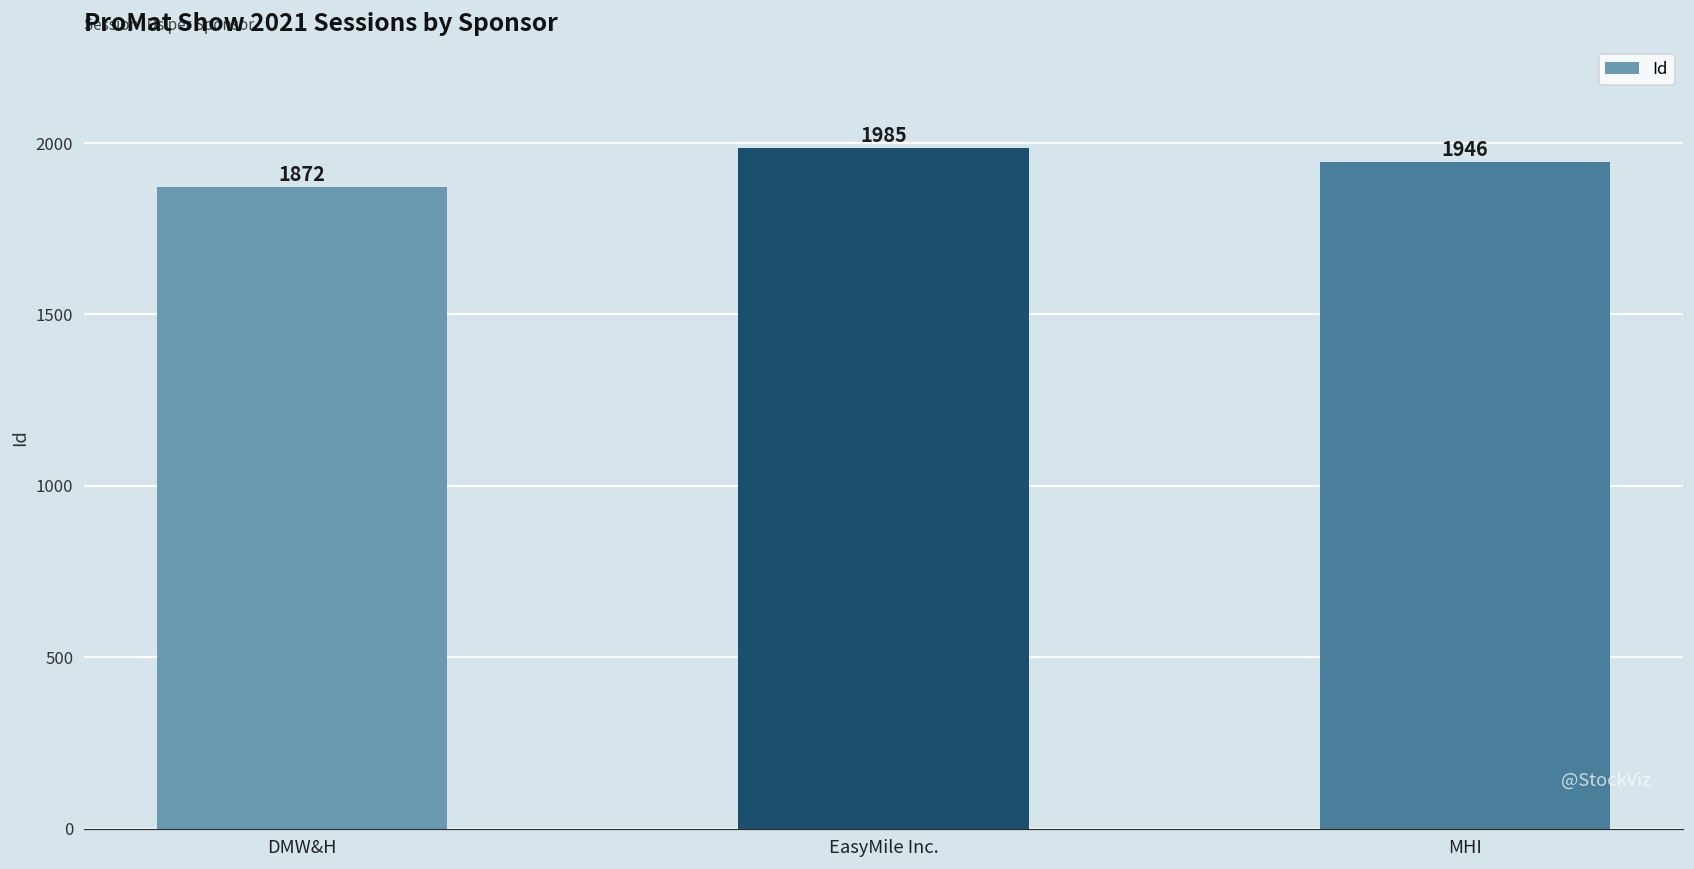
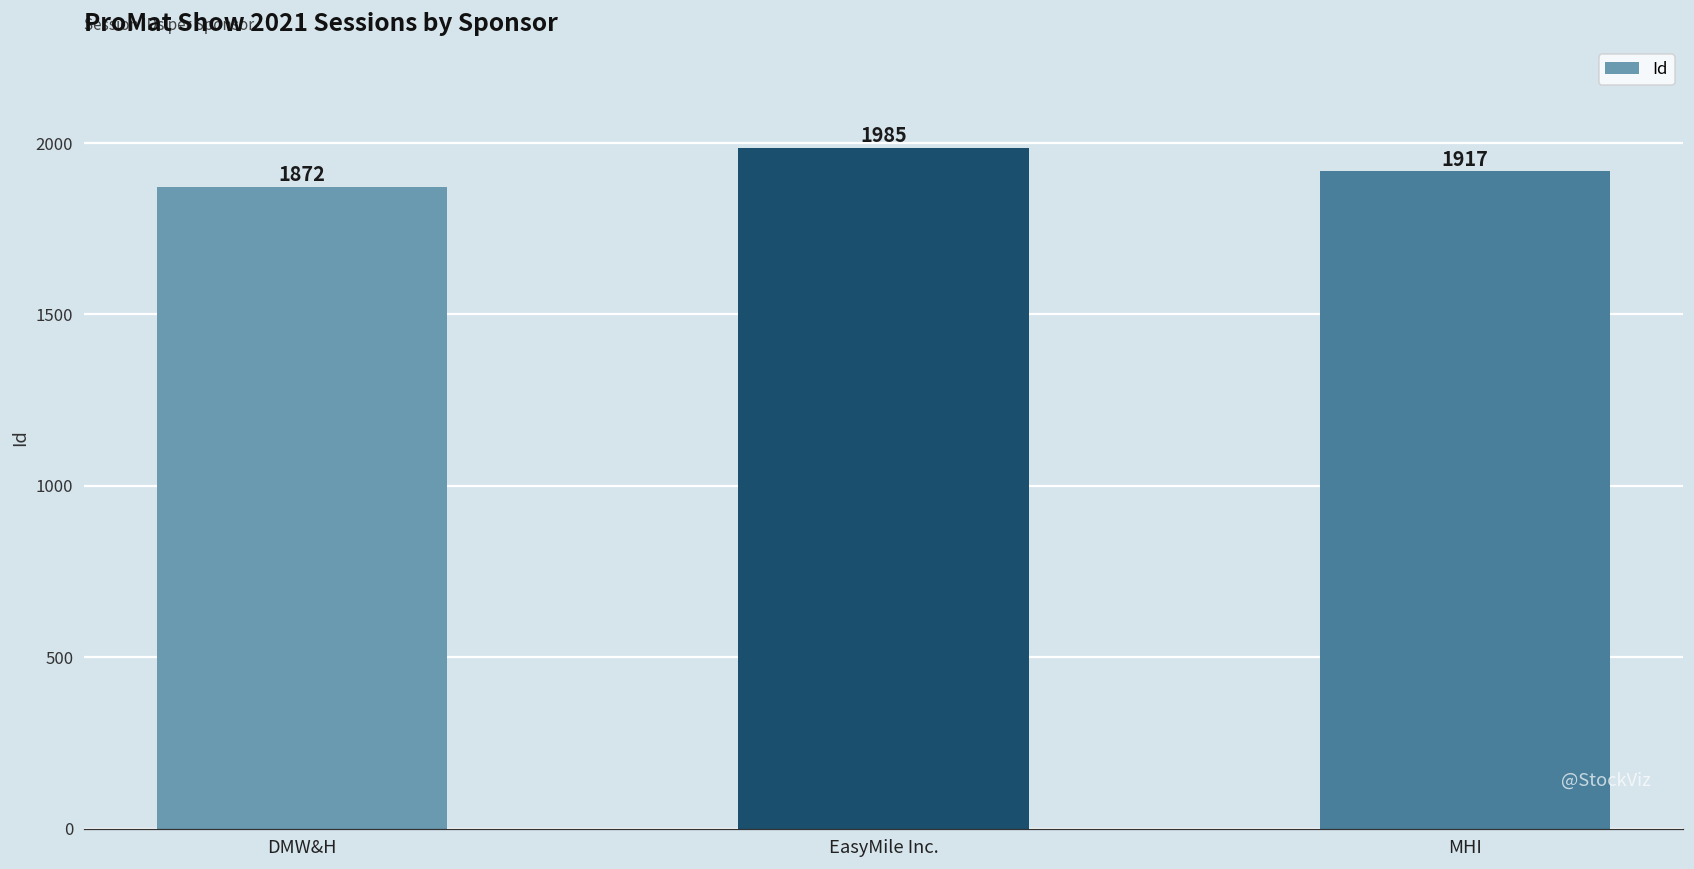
MHI: 1946 -> 1917
